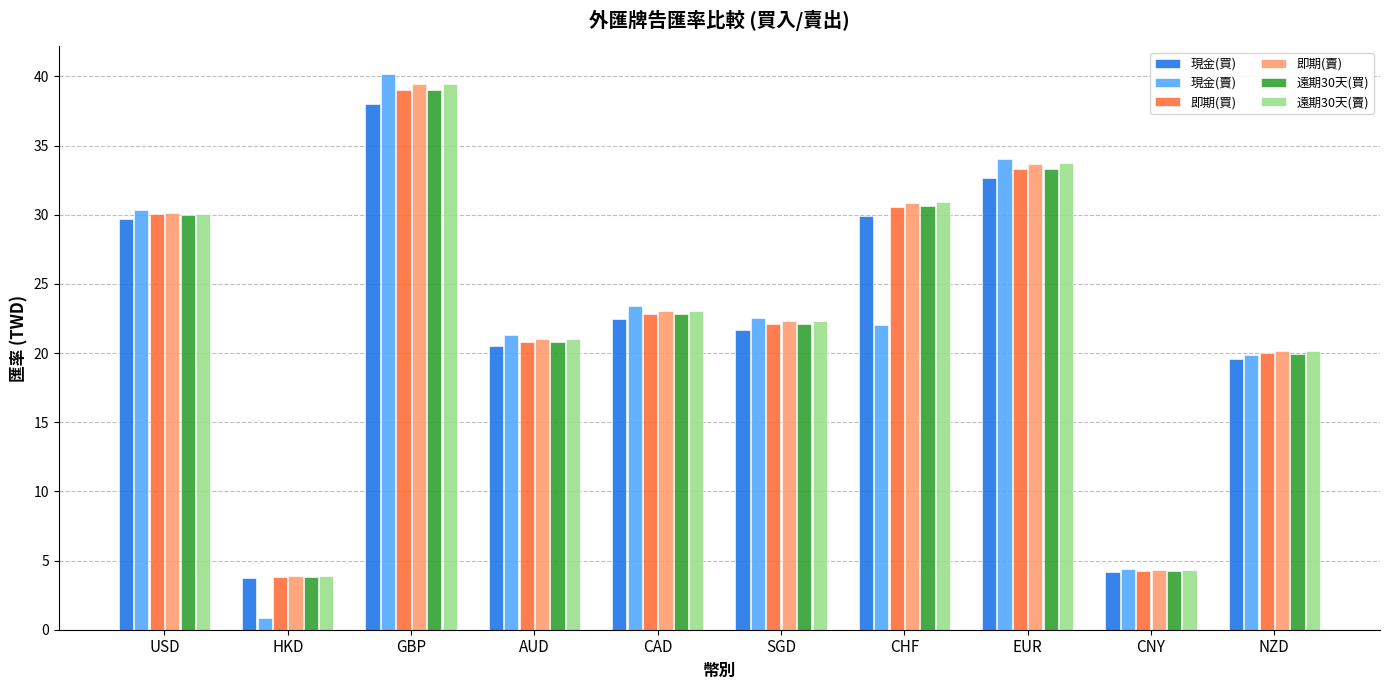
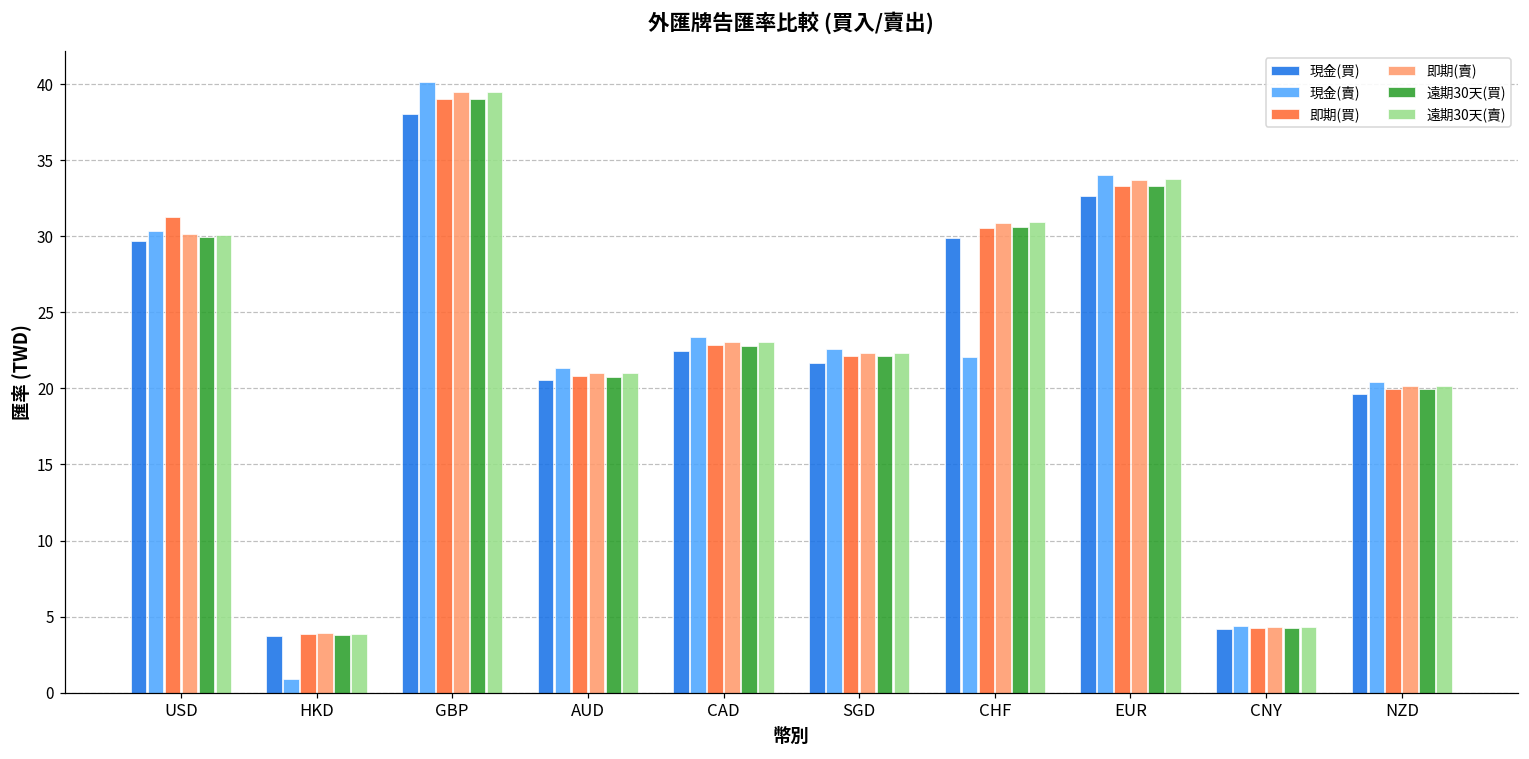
即期(買), USD: 30.0 -> 31.3
現金(賣), NZD: 19.8 -> 20.5
